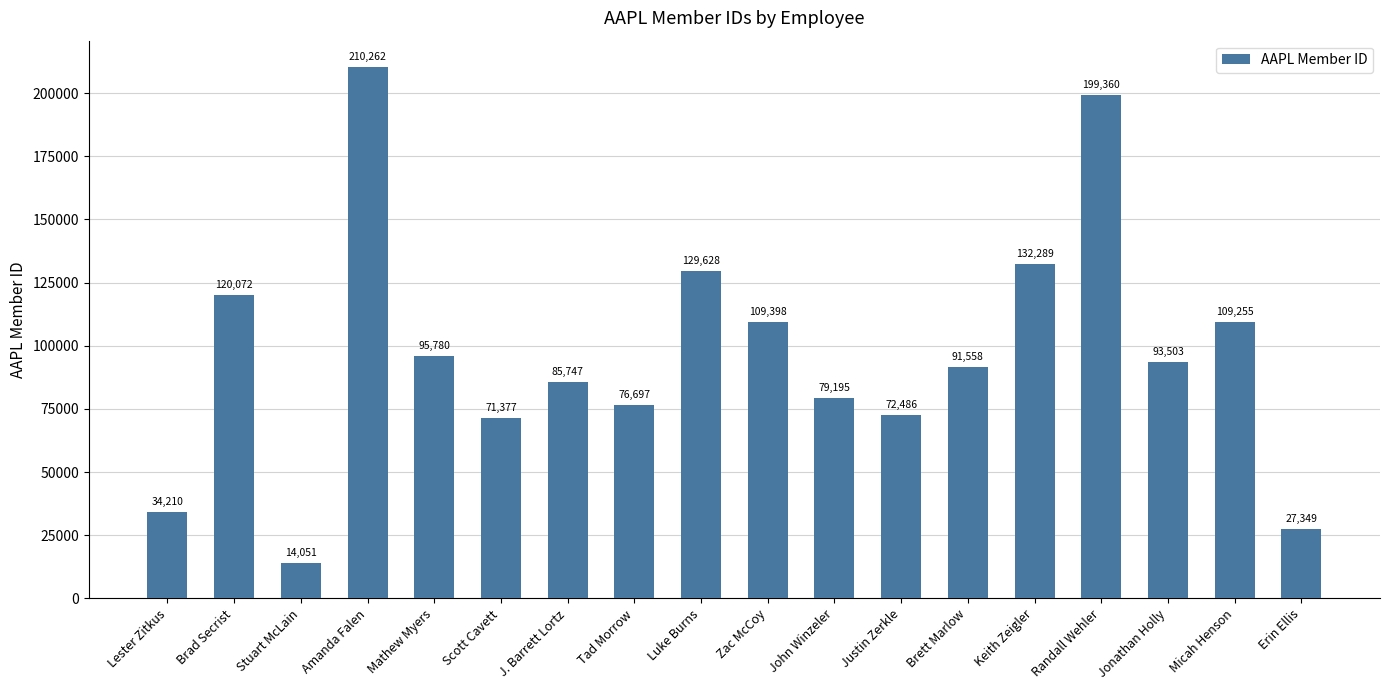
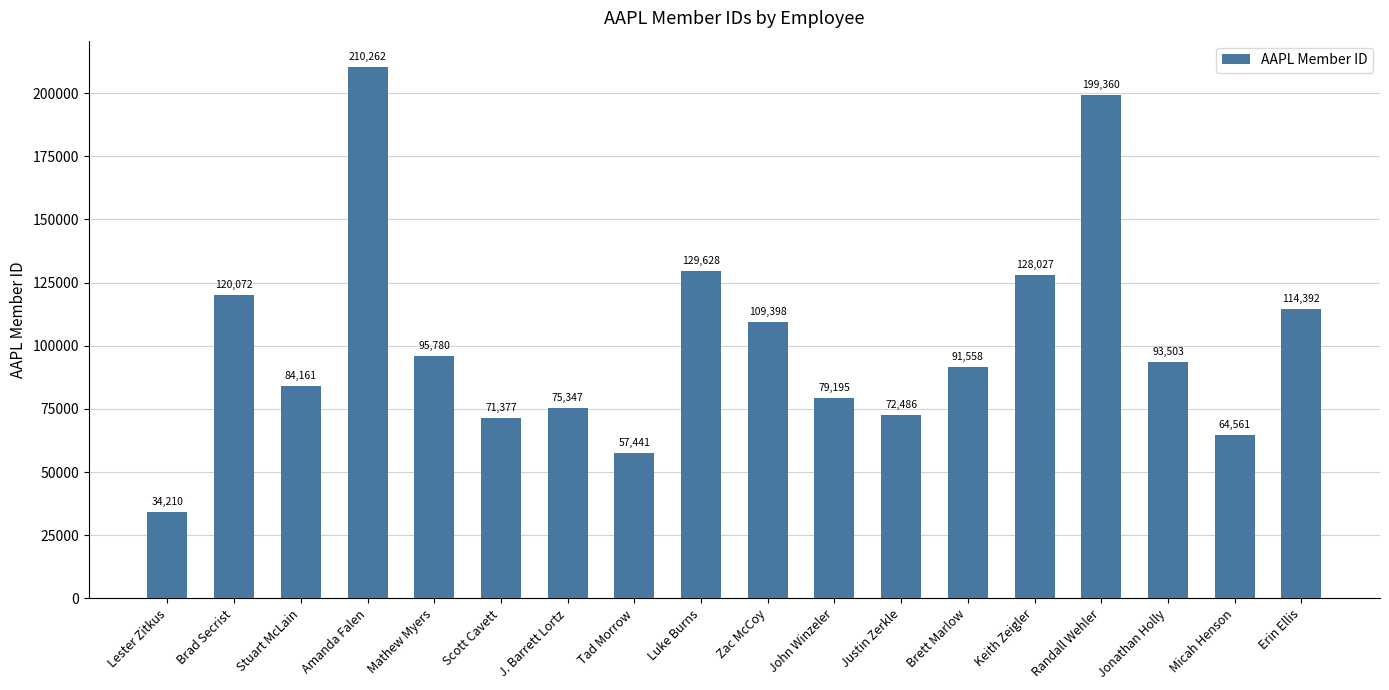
Stuart McLain: 14,051 -> 84,161
J. Barrett Lortz: 85,747 -> 75,347
Tad Morrow: 76,697 -> 57,441
Keith Zeigler: 132,289 -> 128,027
Micah Henson: 109,255 -> 64,561
Erin Ellis: 27,349 -> 114,392
